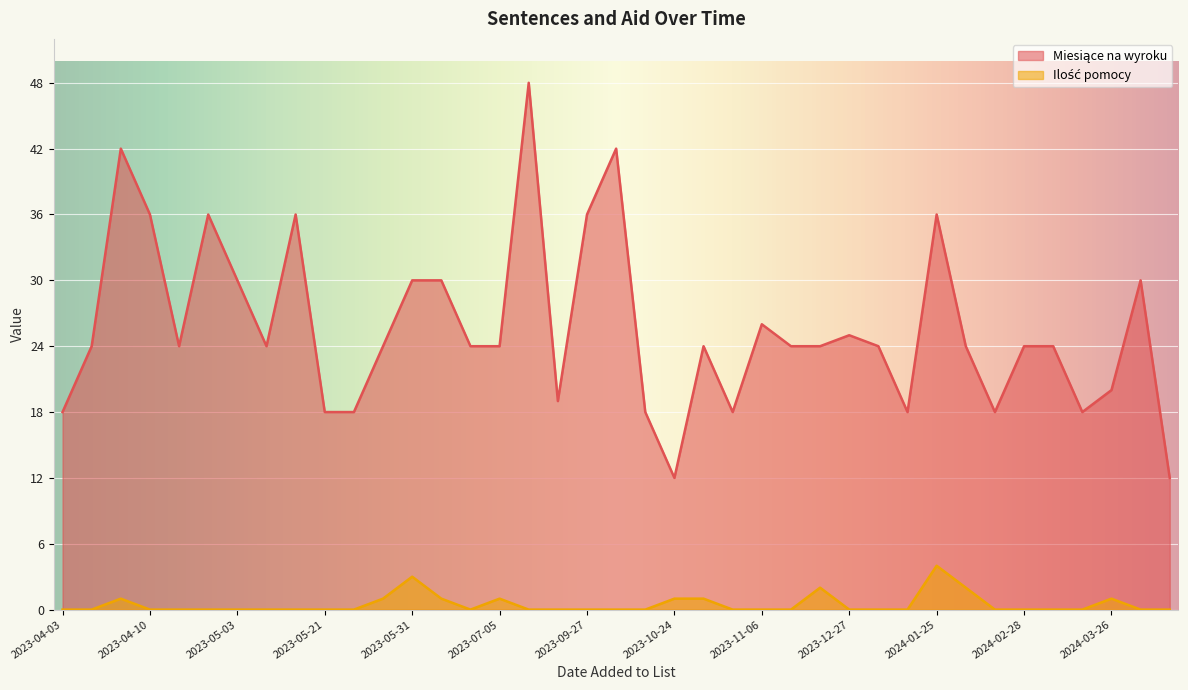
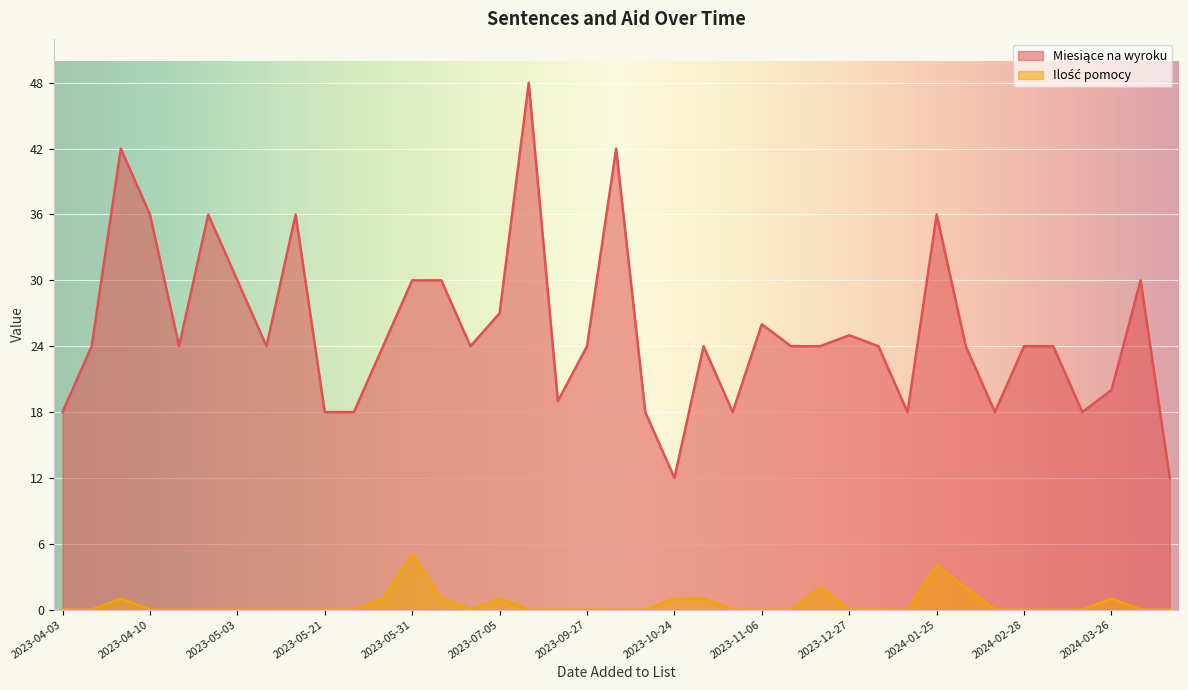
Ilość pomocy, 2023-05-31: 3 -> 5
Miesiące na wyroku, 2023-07-05: 24 -> 27
Miesiące na wyroku, 2023-09-27: 36 -> 24
